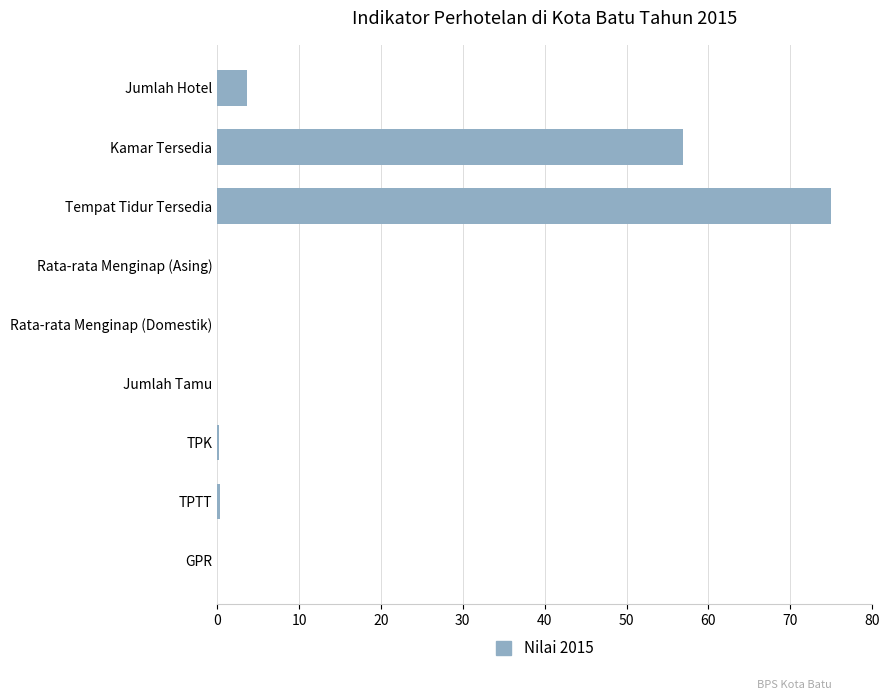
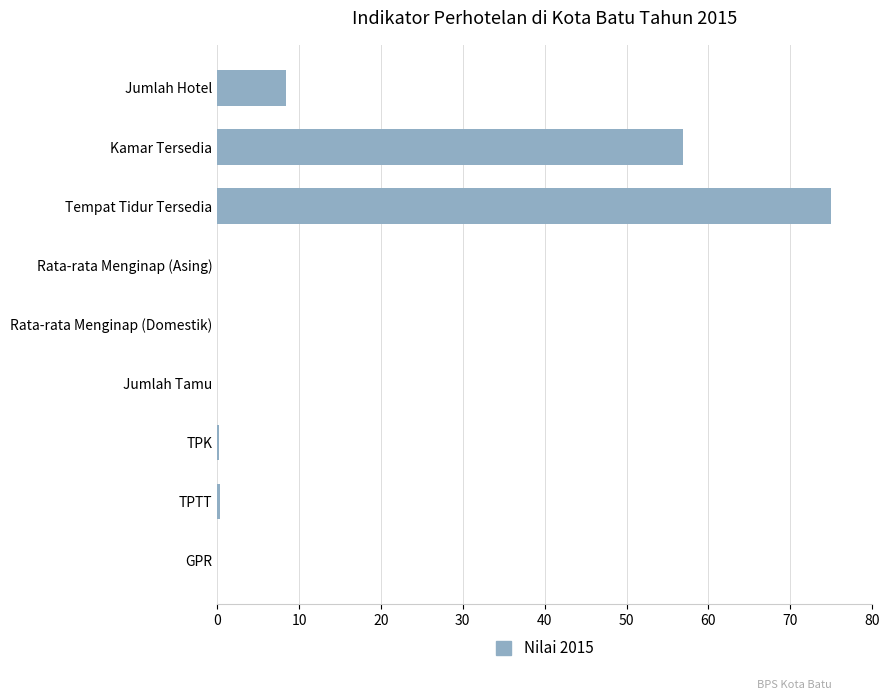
Jumlah Hotel: 4 -> 8
